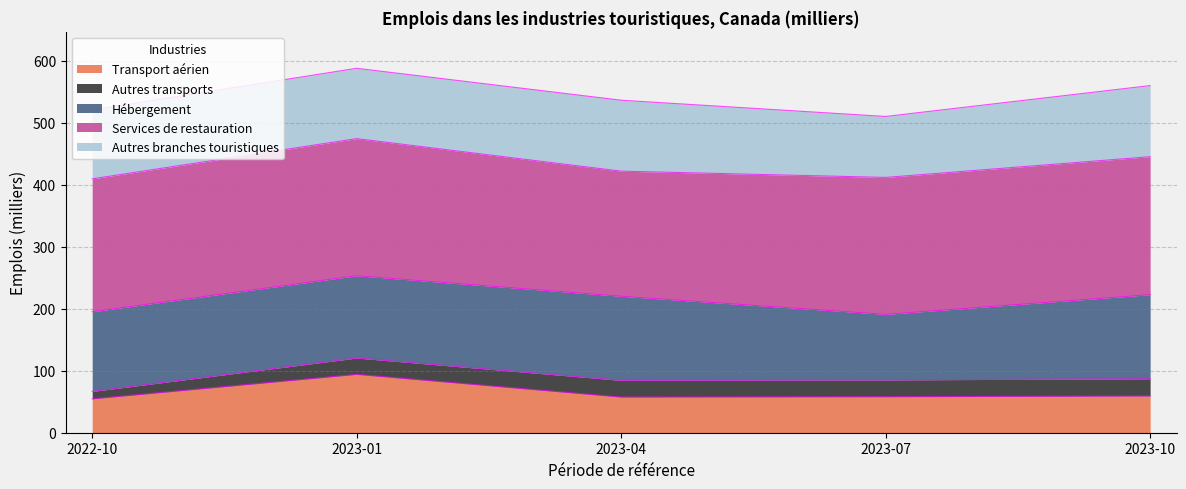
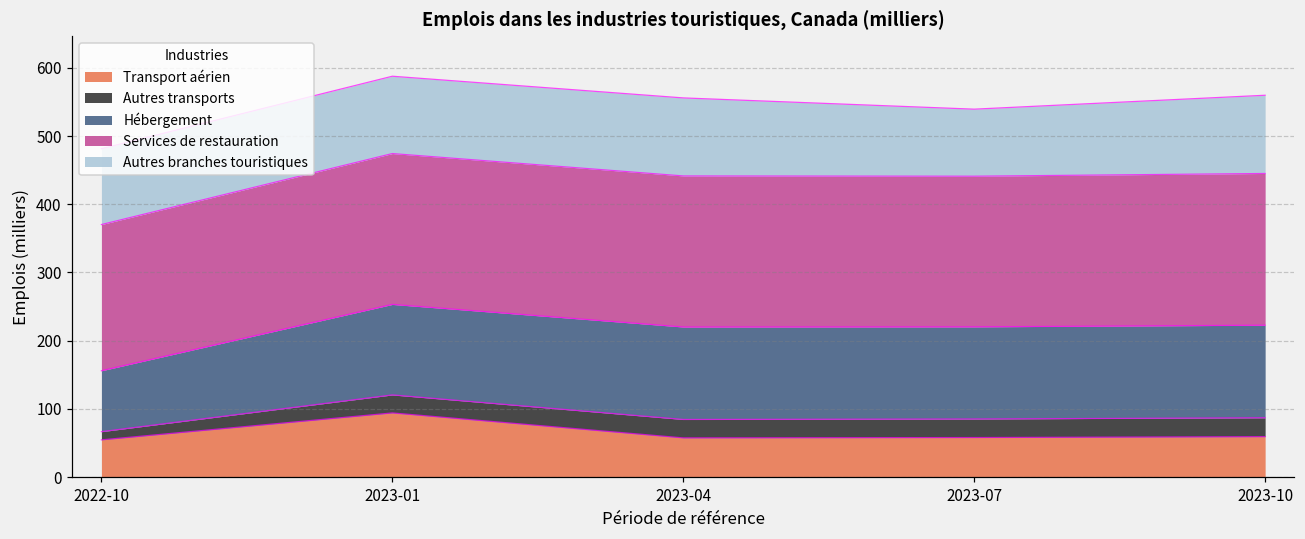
Hébergement, 2022-10: 130 -> 90
Services de restauration, 2023-04: 200 -> 220
Hébergement, 2023-07: 110 -> 140
